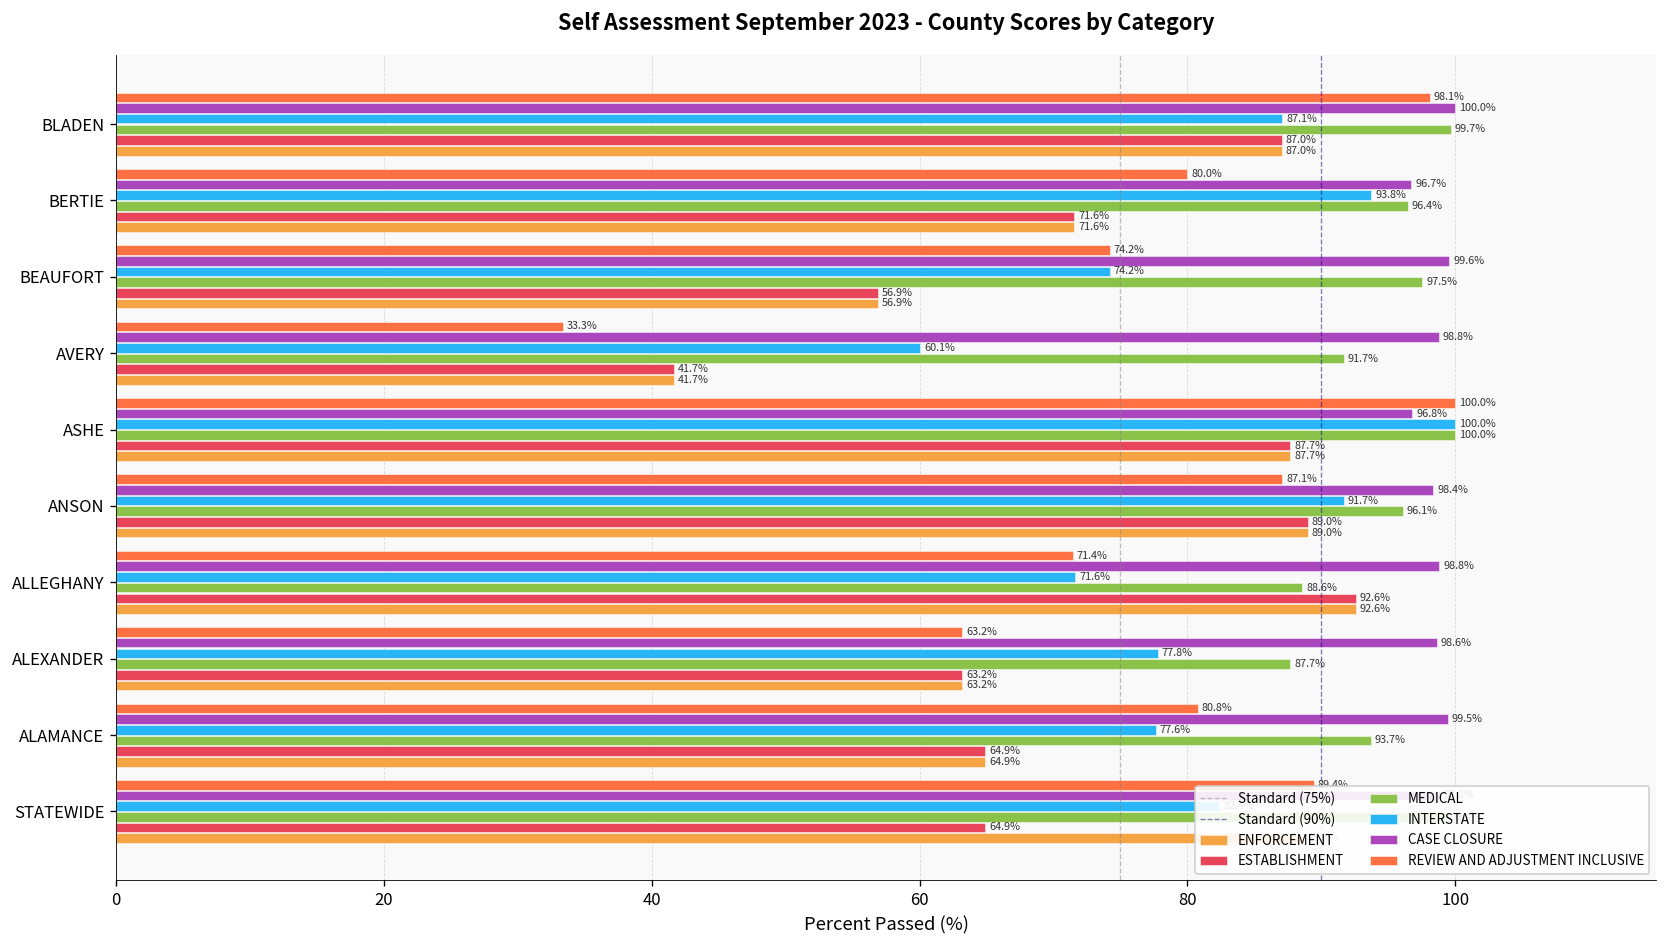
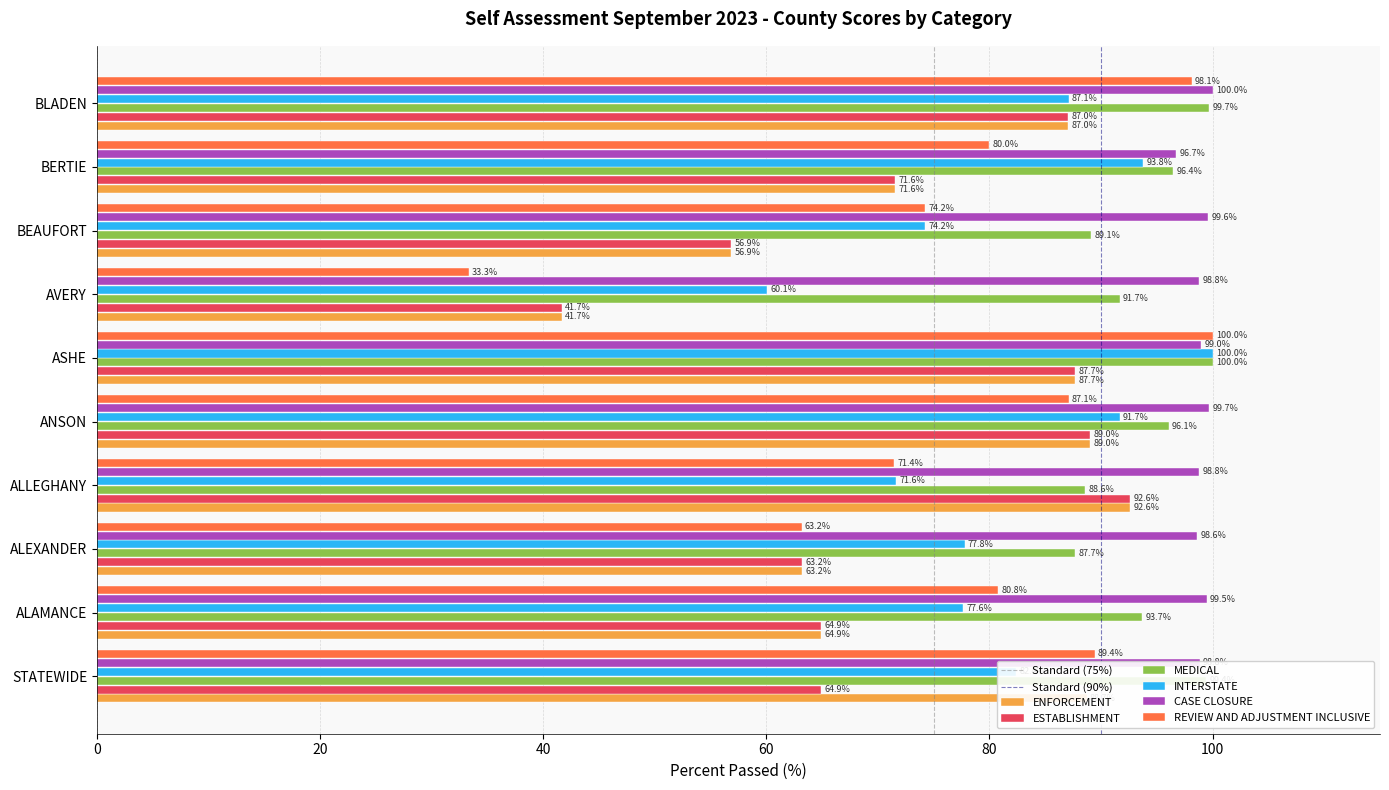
MEDICAL, BEAUFORT: 97.5% -> 89.1%
CASE CLOSURE, ASHE: 96.8% -> 99.0%
CASE CLOSURE, ANSON: 98.4% -> 99.7%
